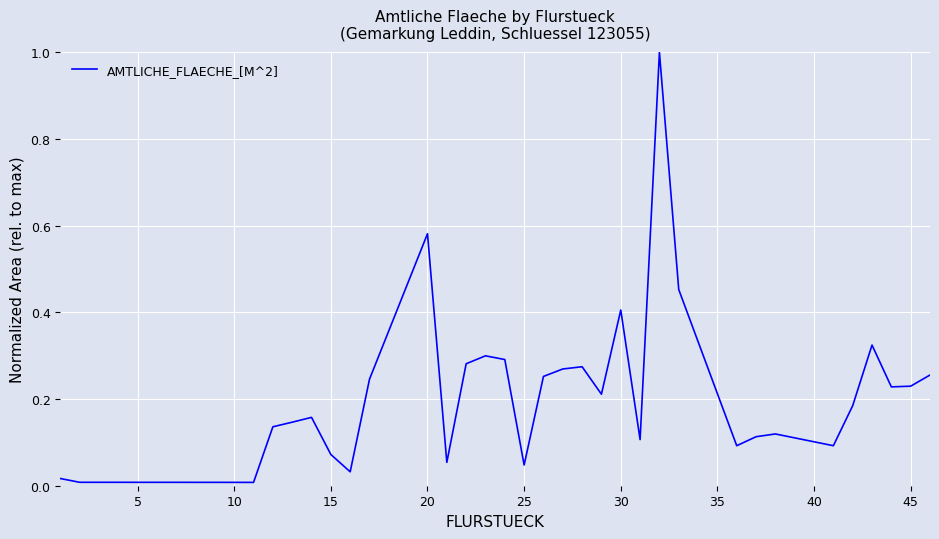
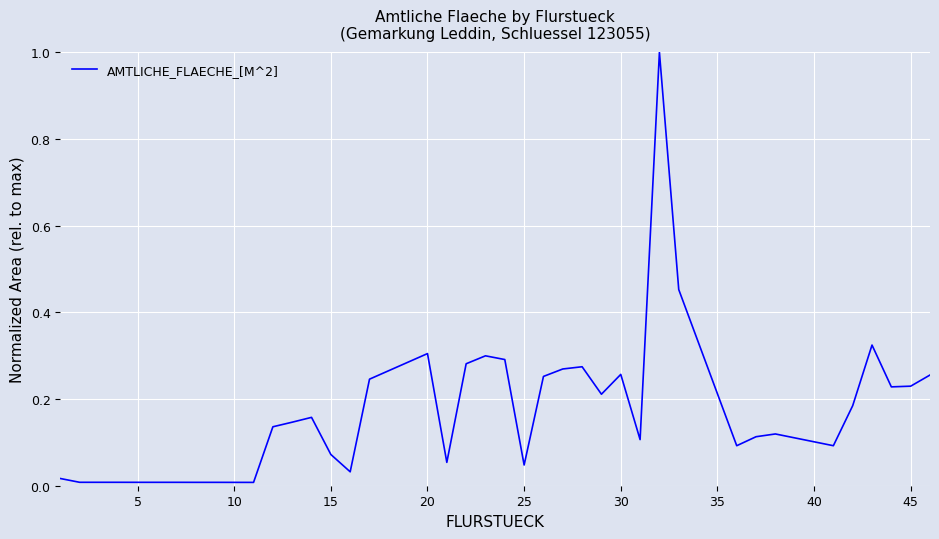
20: 0.58 -> 0.30
30: 0.41 -> 0.26
